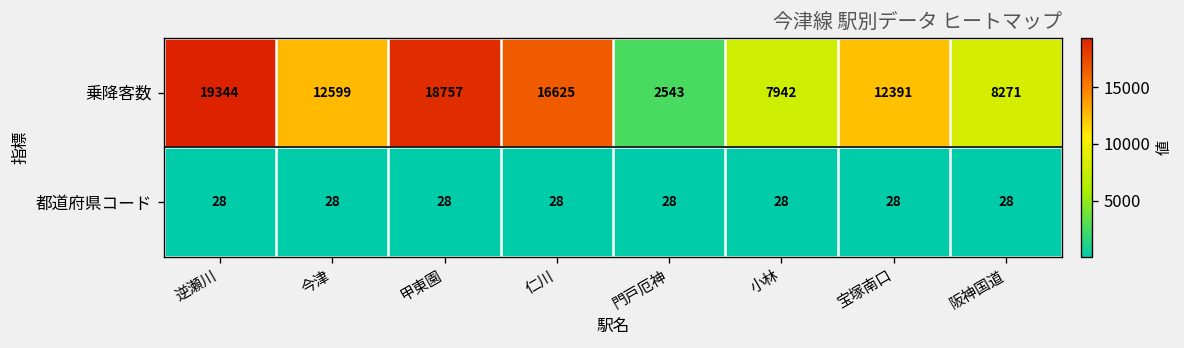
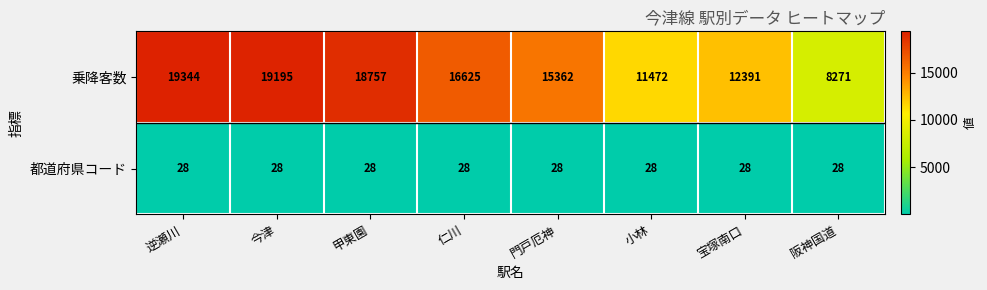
乗降客数, 今津: 12599 -> 19195
乗降客数, 門戸厄神: 2543 -> 15362
乗降客数, 小林: 7942 -> 11472
